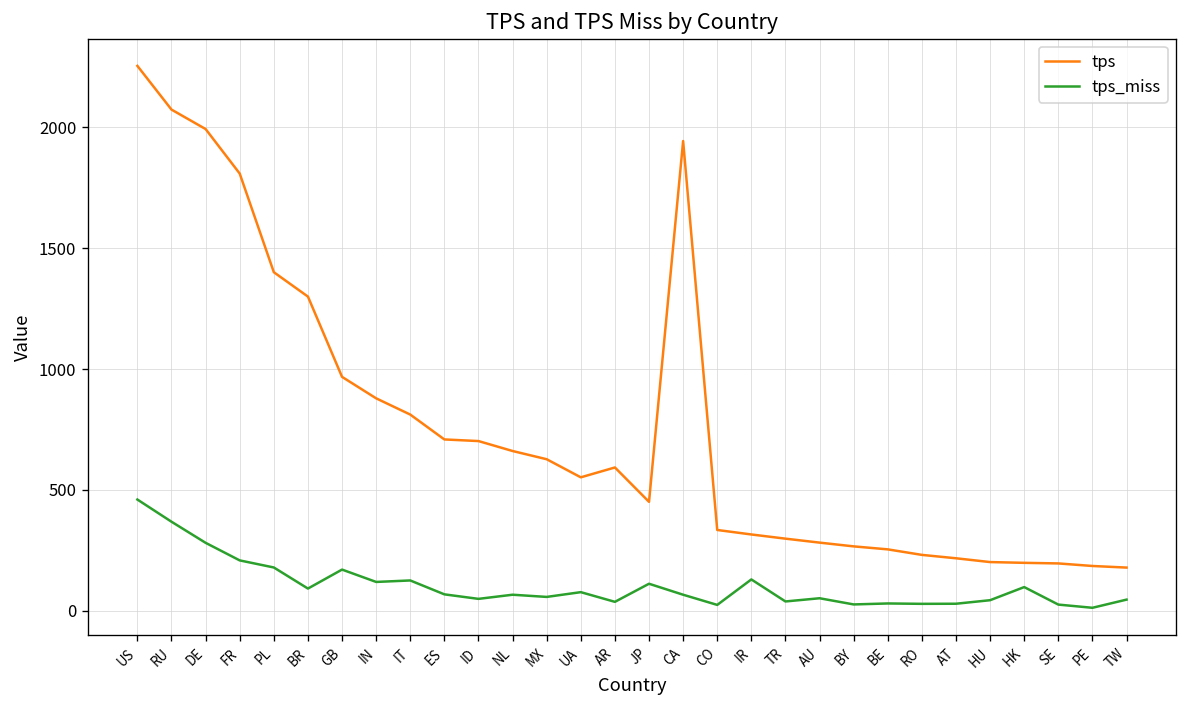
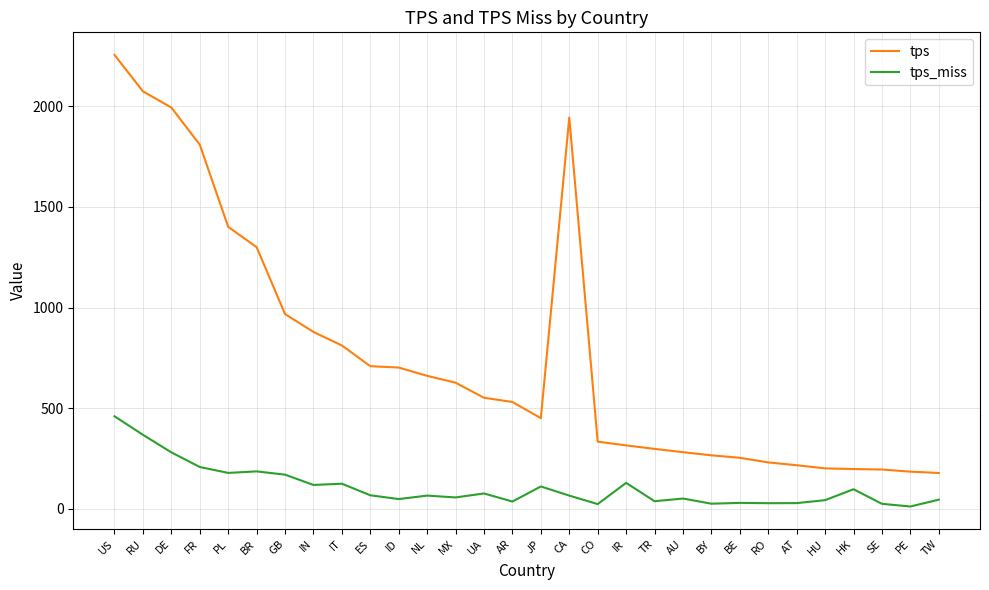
tps_miss, BR: 90 -> 190
tps, AR: 590 -> 530
